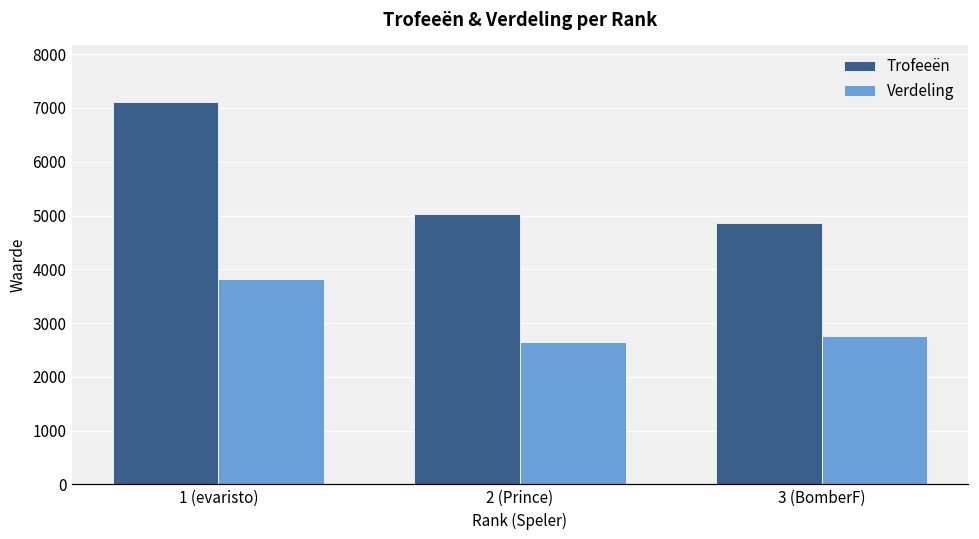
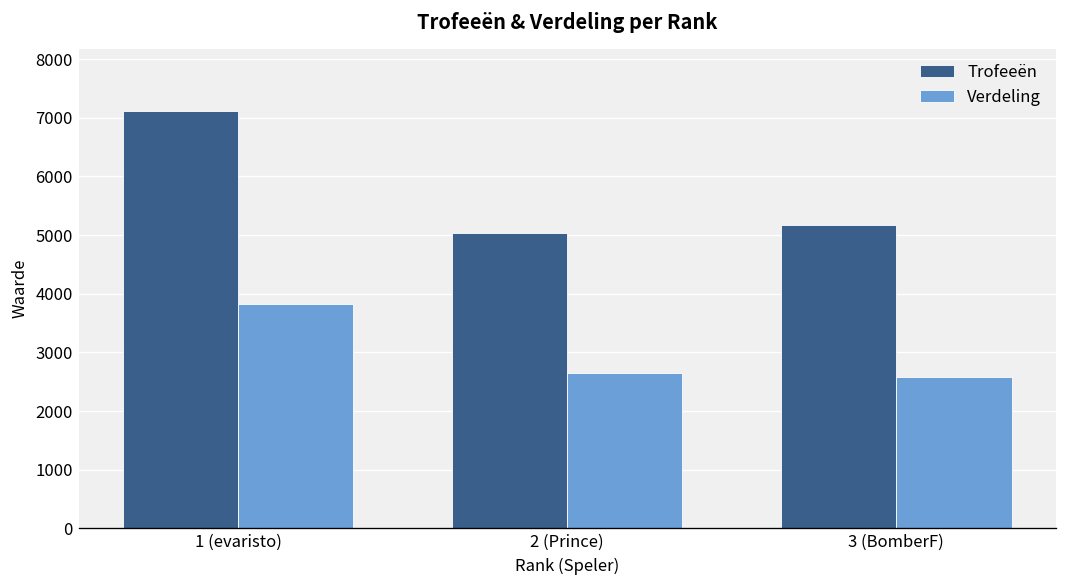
Trofeeën, 3 (BomberF): 4900 -> 5200
Verdeling, 3 (BomberF): 2800 -> 2600
